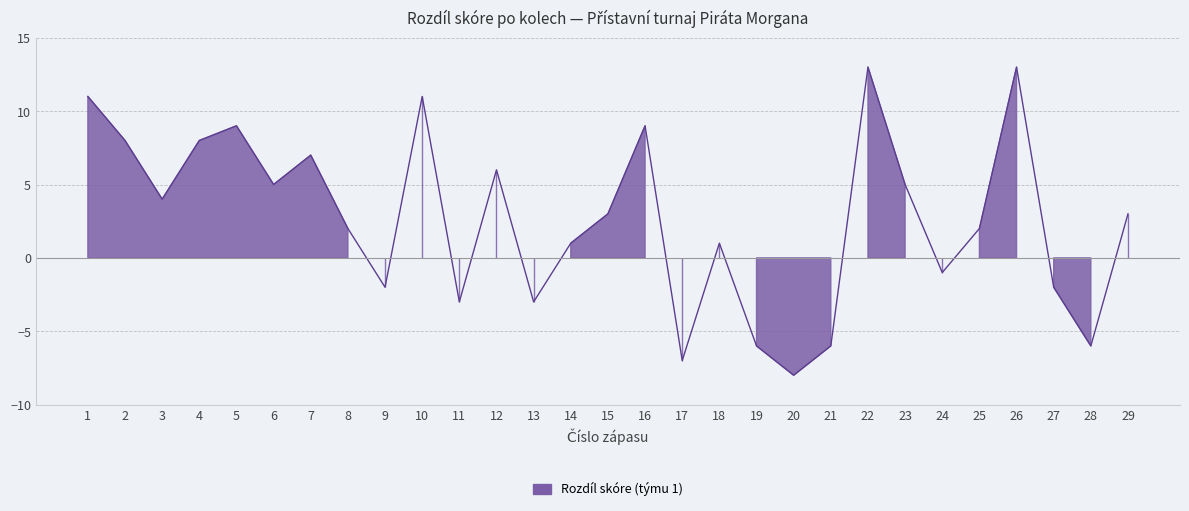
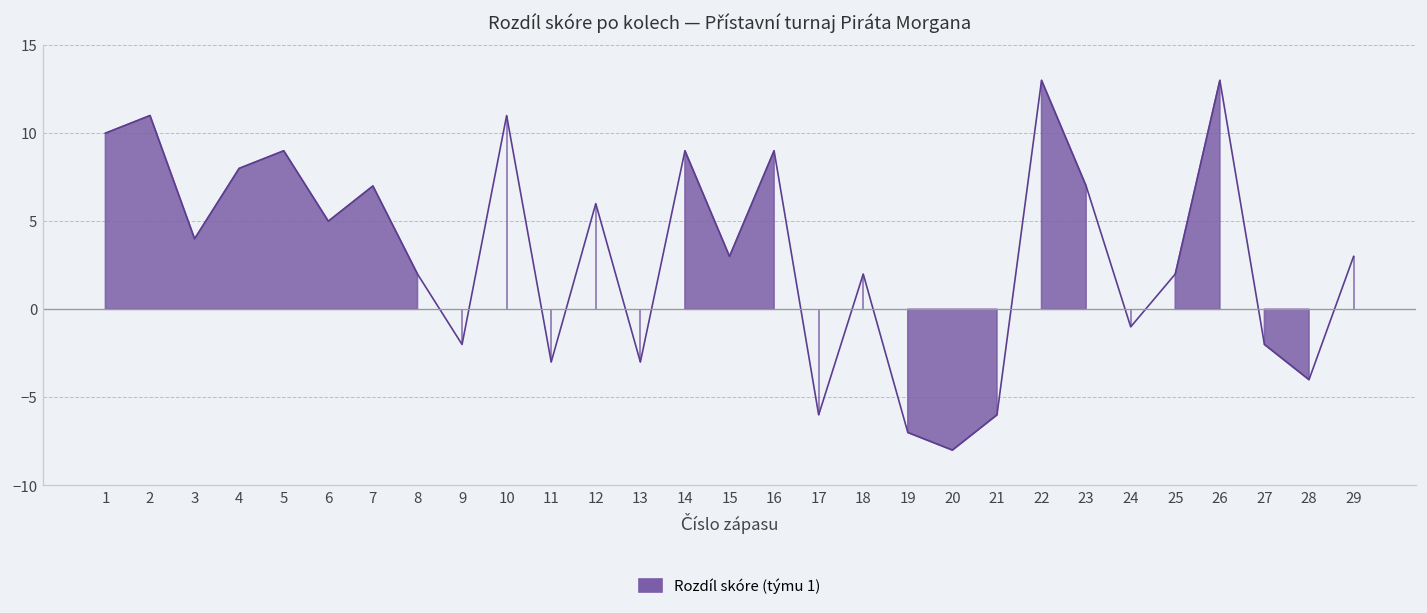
1: 11 -> 10
2: 8 -> 11
14: 1 -> 9
17: -7 -> -6
18: 1 -> 2
19: -6 -> -7
23: 5 -> 7
28: -6 -> -4
